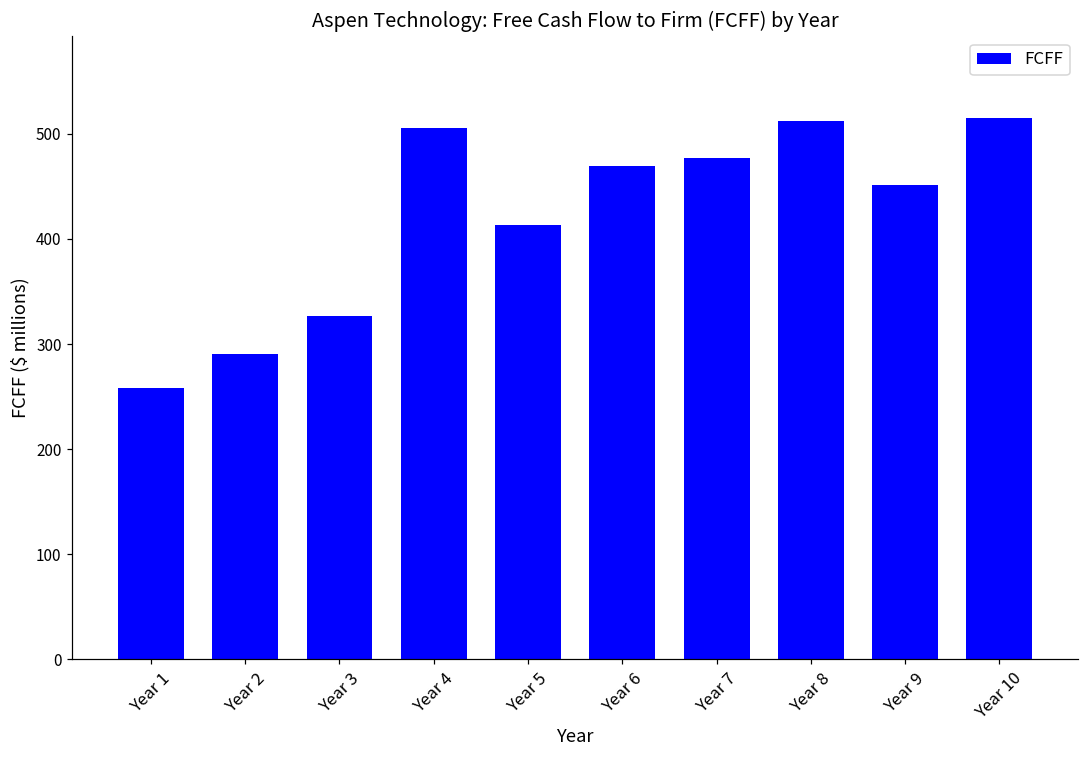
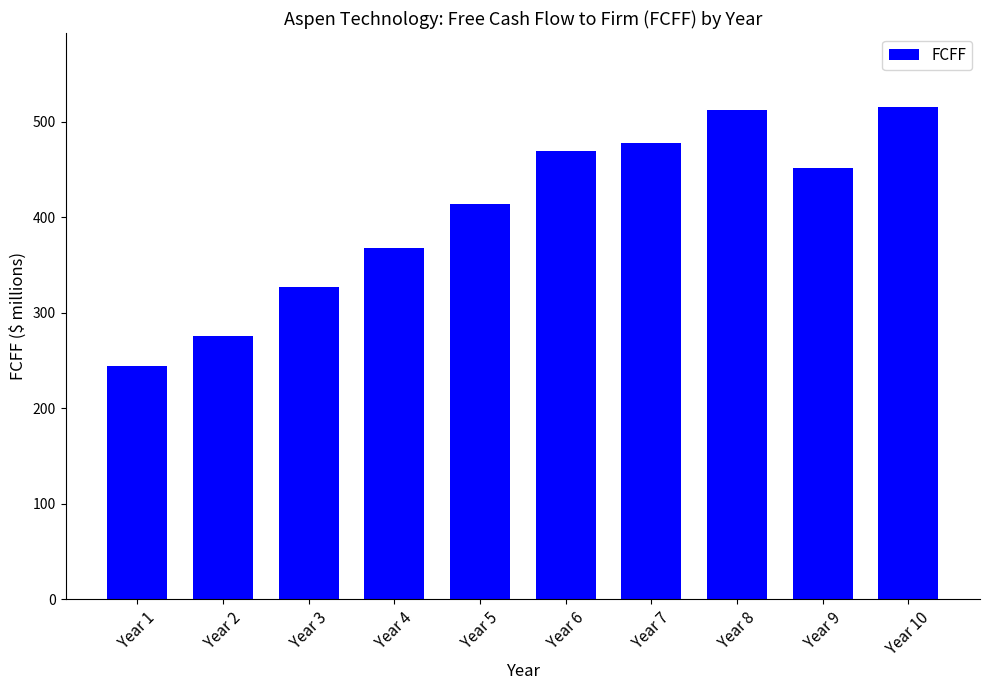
Year 1: 260 -> 240
Year 2: 290 -> 280
Year 4: 510 -> 370
